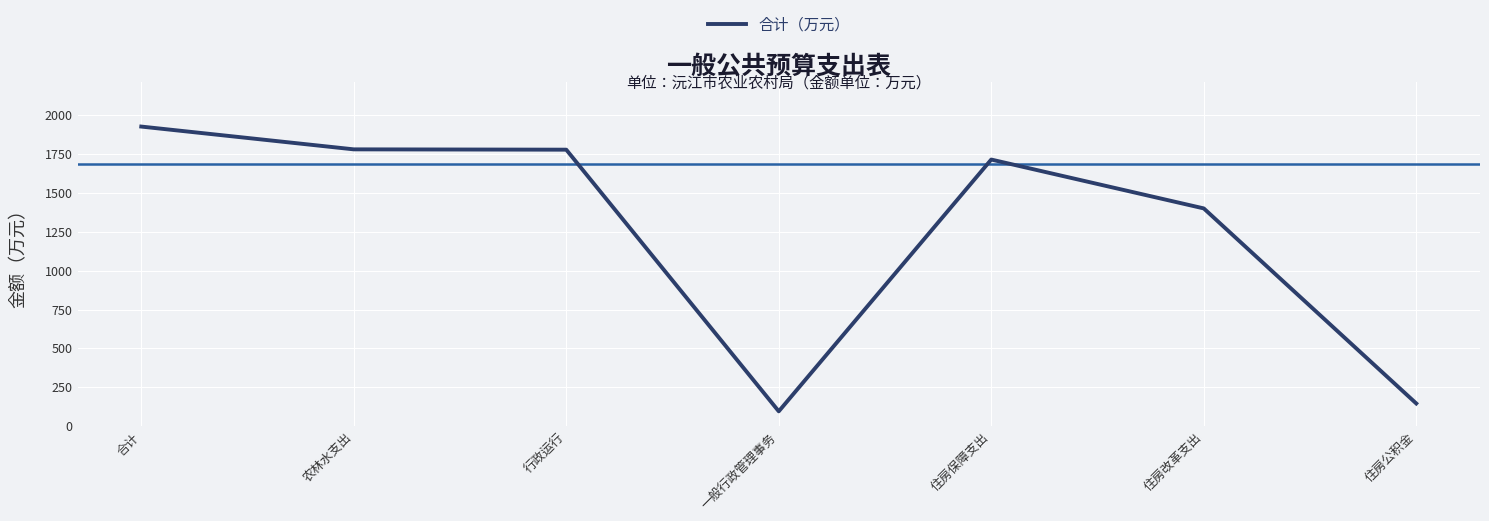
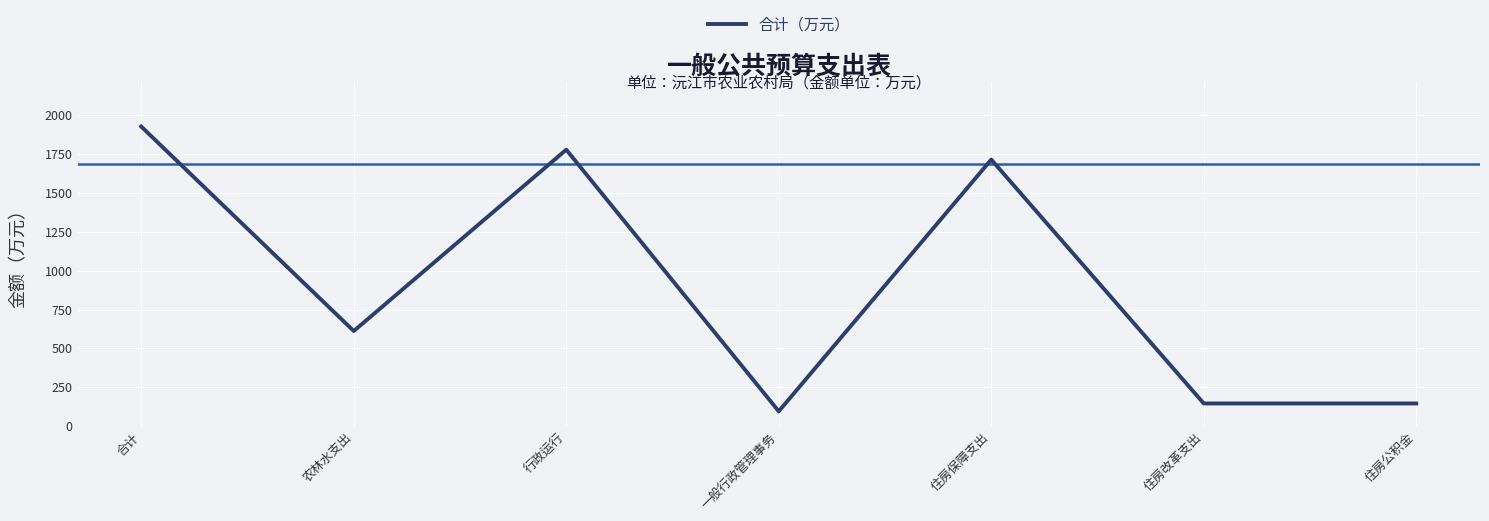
农林水支出: 1780 -> 610
住房改革支出: 1400 -> 150
